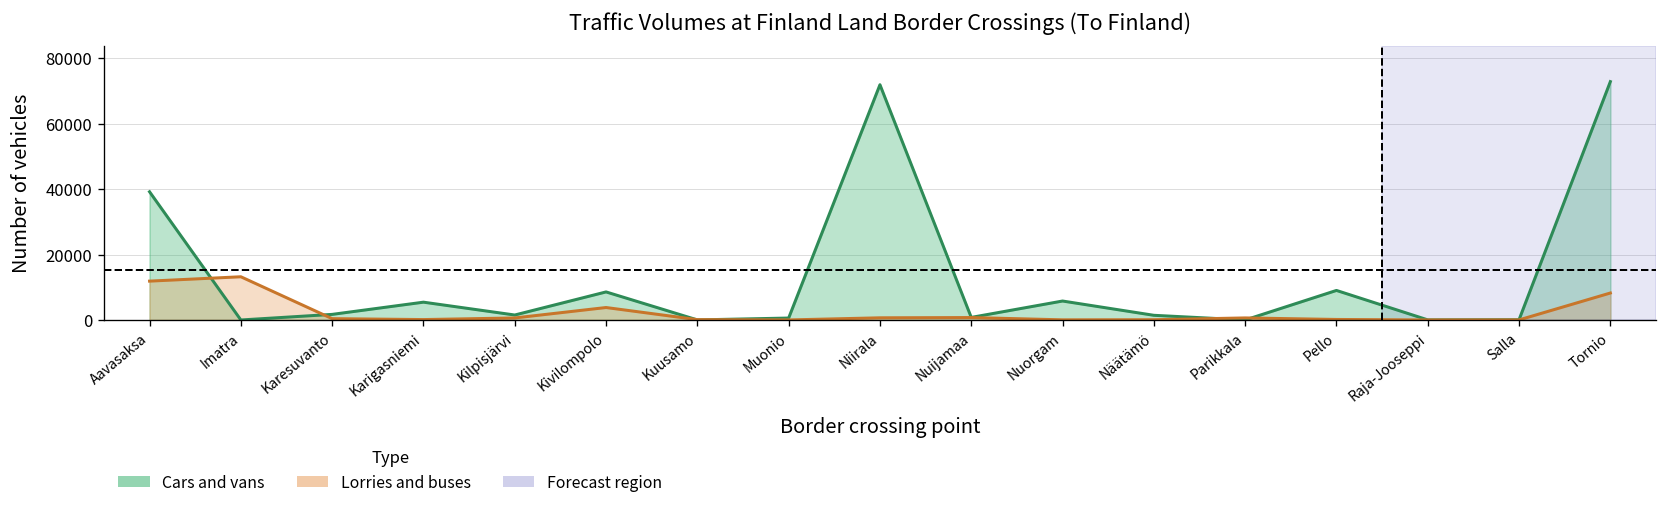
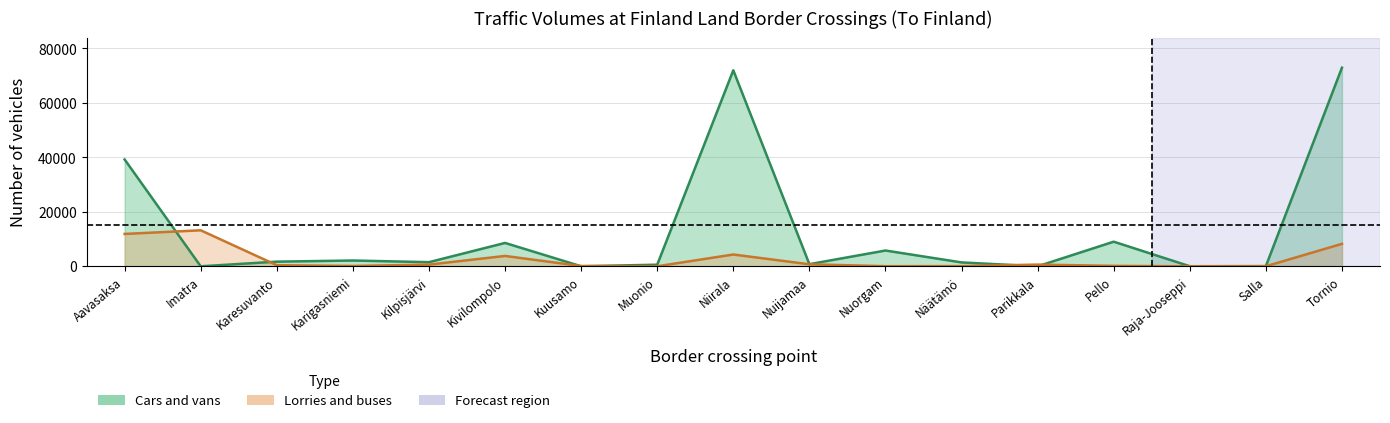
Cars and vans, Karigasniemi: 5000 -> 2000
Lorries and buses, Niirala: 1000 -> 4000
